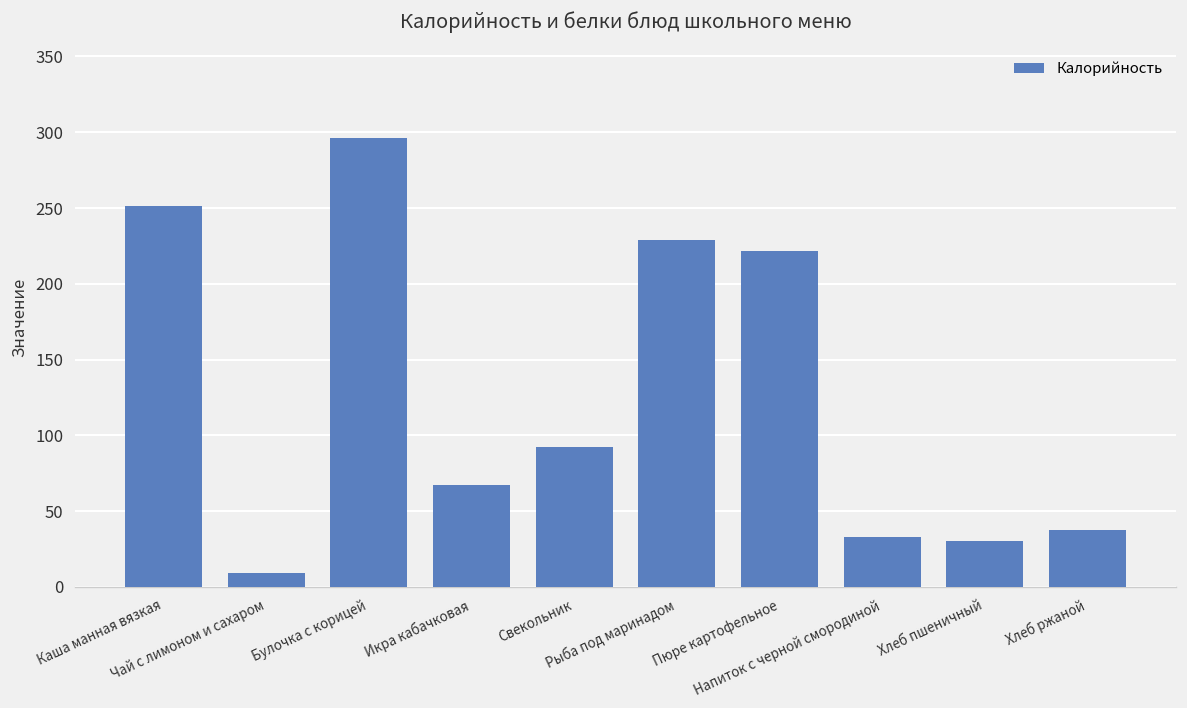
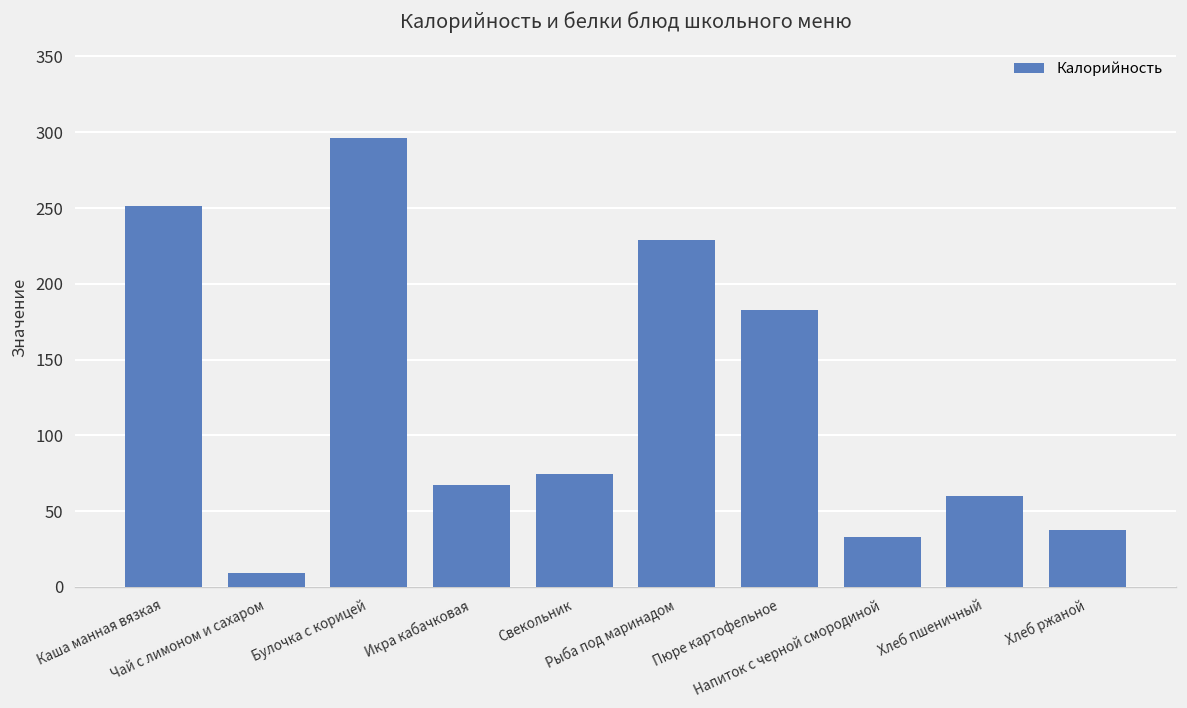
Свекольник: 92 -> 74
Пюре картофельное: 222 -> 183
Хлеб пшеничный: 30 -> 60
